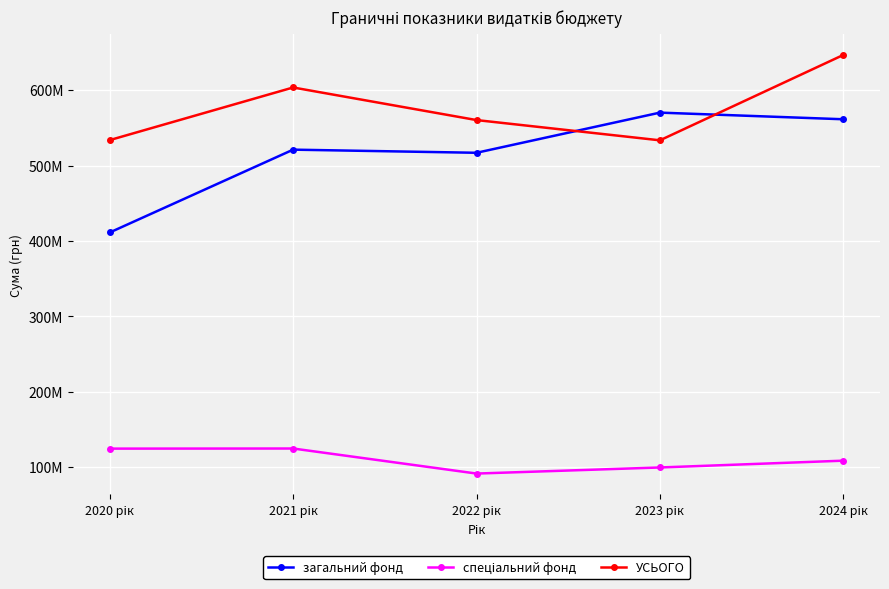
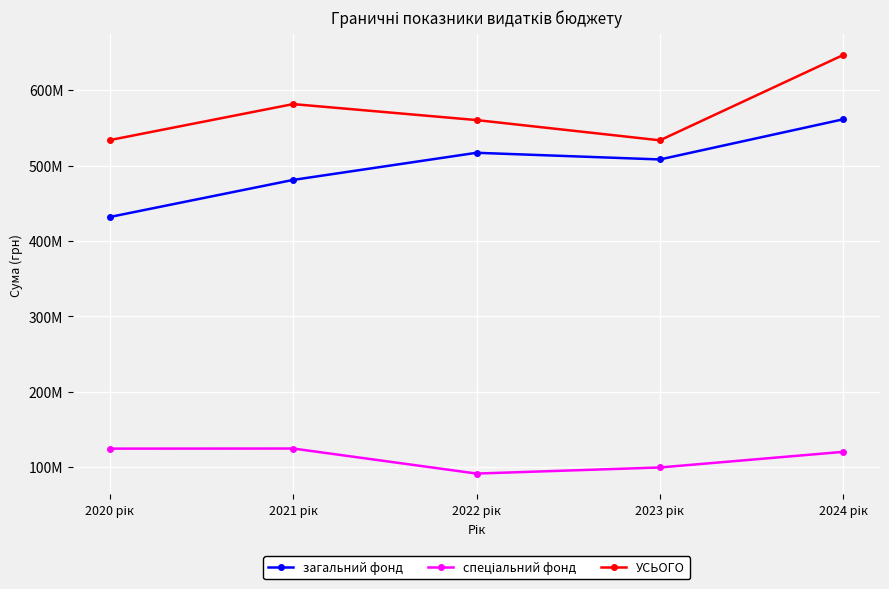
загальний фонд, 2020 рік: 410000000 -> 430000000
загальний фонд, 2021 рік: 520000000 -> 480000000
УСЬОГО, 2021 рік: 600000000 -> 580000000
загальний фонд, 2023 рік: 570000000 -> 510000000
спеціальний фонд, 2024 рік: 110000000 -> 120000000
